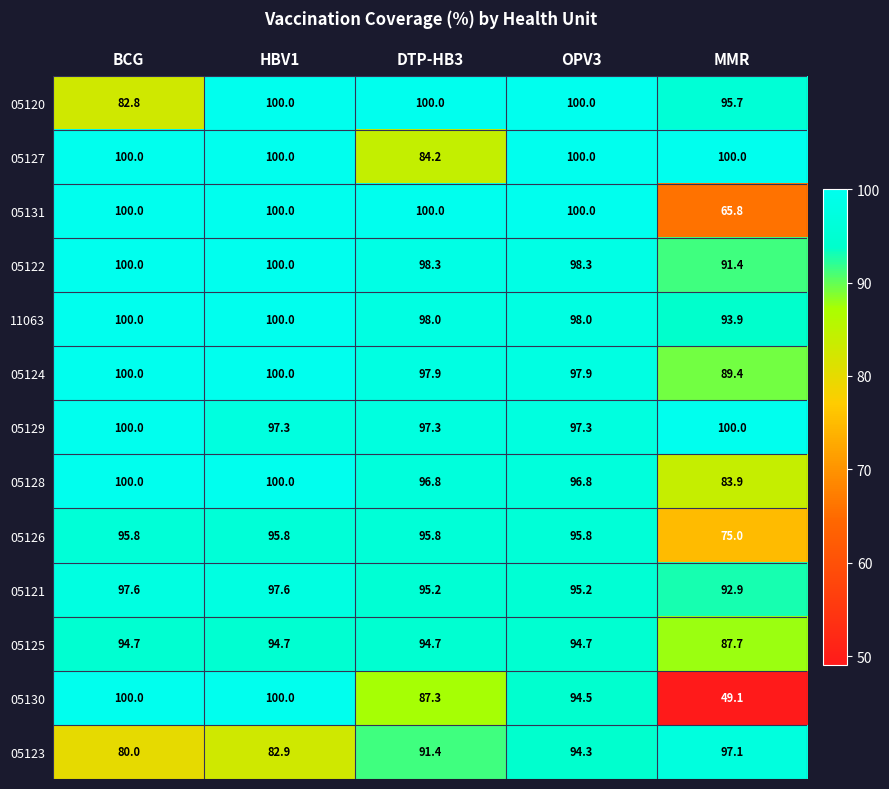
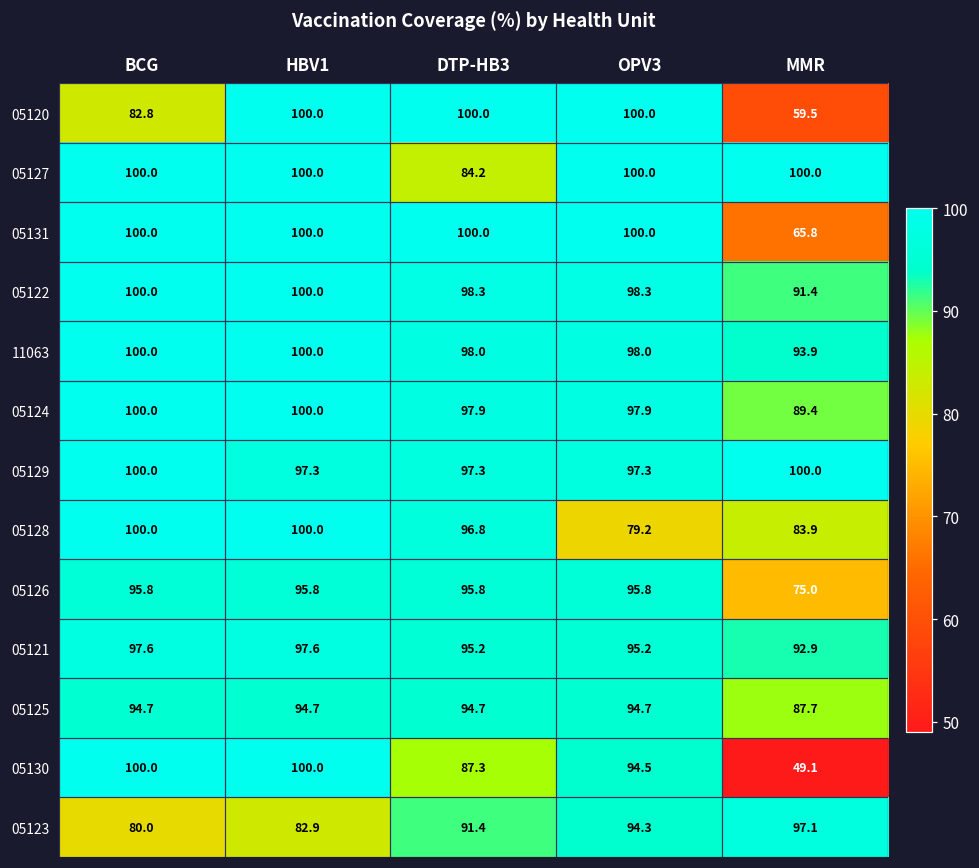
05120, MMR: 95.7 -> 59.5
05128, OPV3: 96.8 -> 79.2
